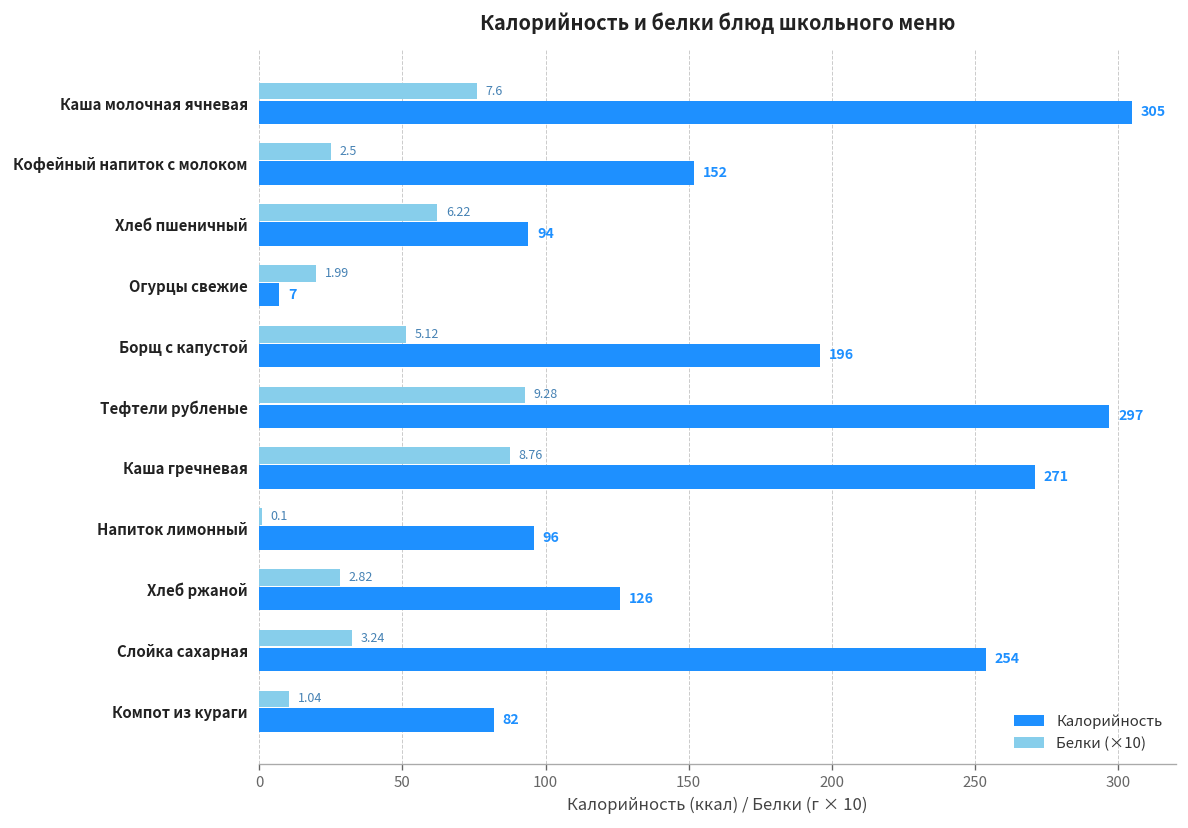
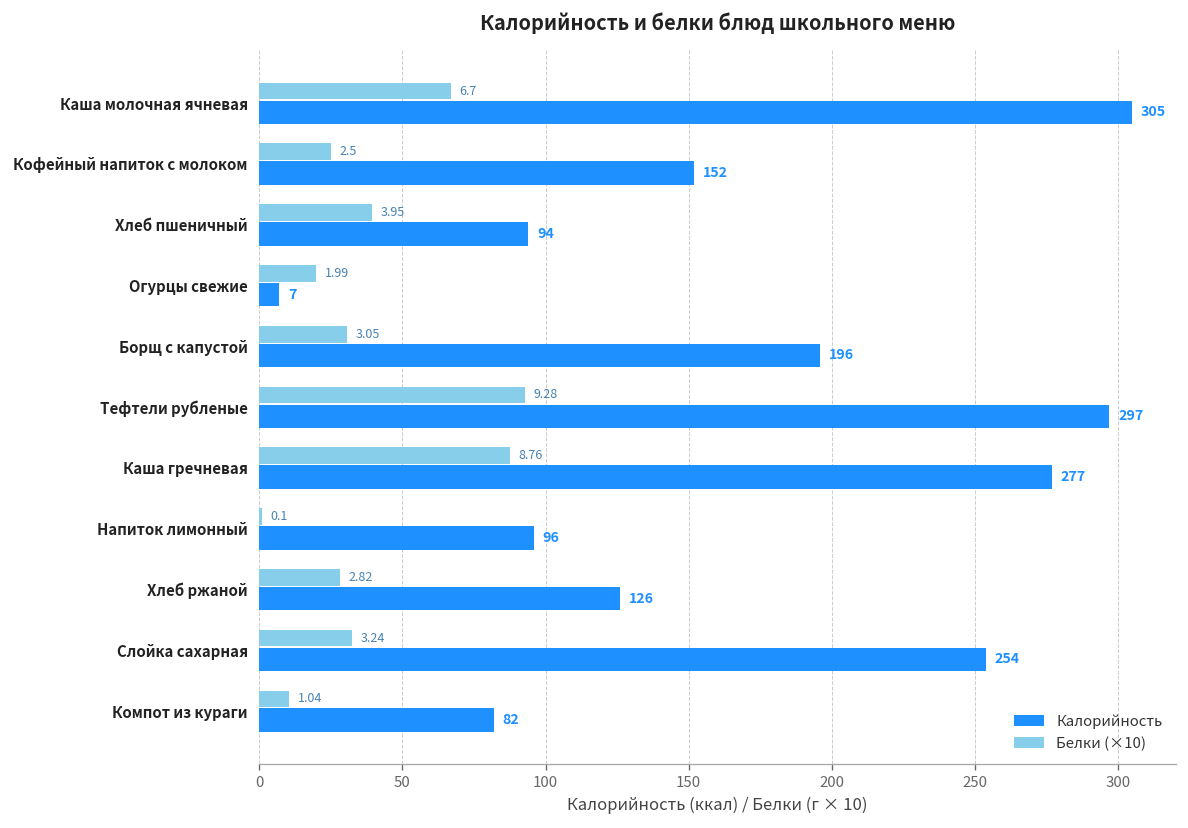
Белки (×10), Каша молочная ячневая: 7.6 -> 6.7
Белки (×10), Хлеб пшеничный: 6.22 -> 3.95
Белки (×10), Борщ с капустой: 5.12 -> 3.05
Калорийность, Каша гречневая: 271 -> 277
